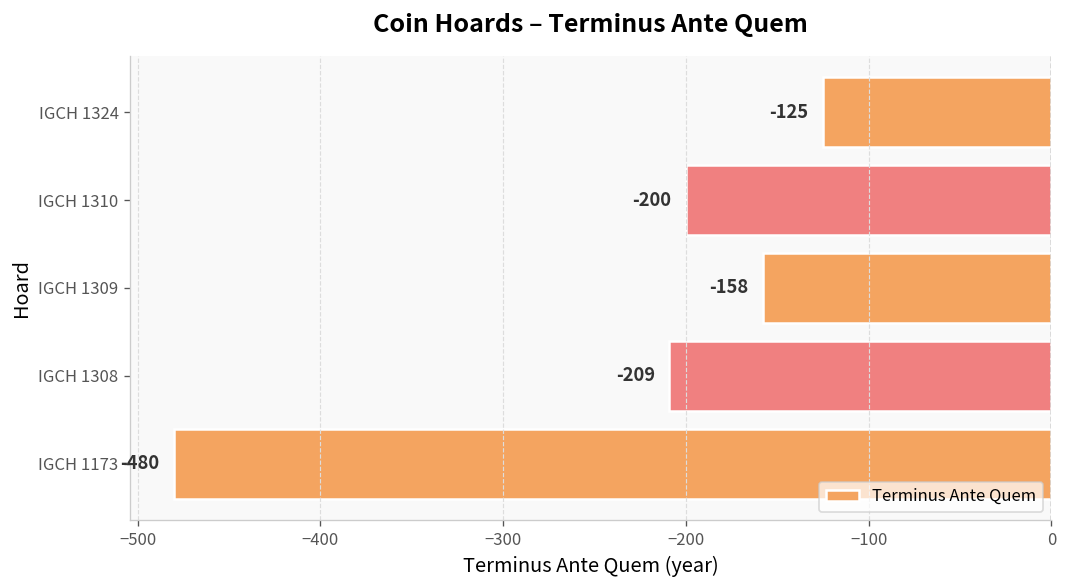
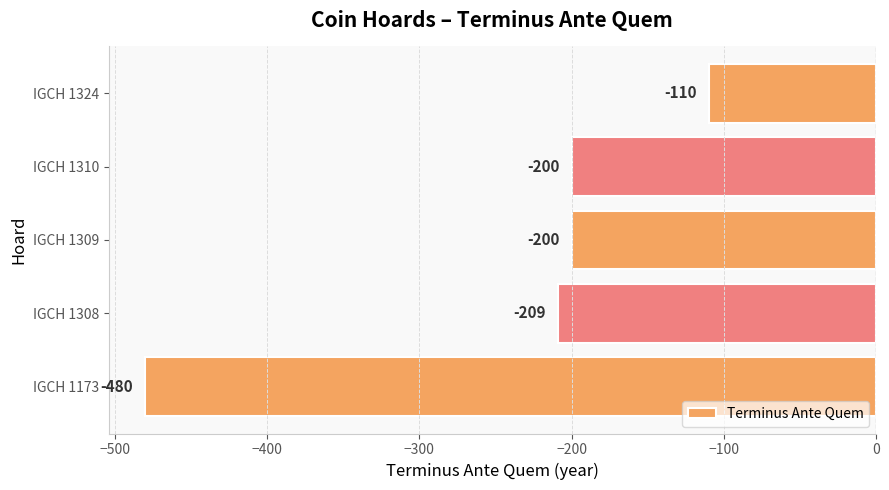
IGCH 1324: -125 -> -110
IGCH 1309: -158 -> -200
